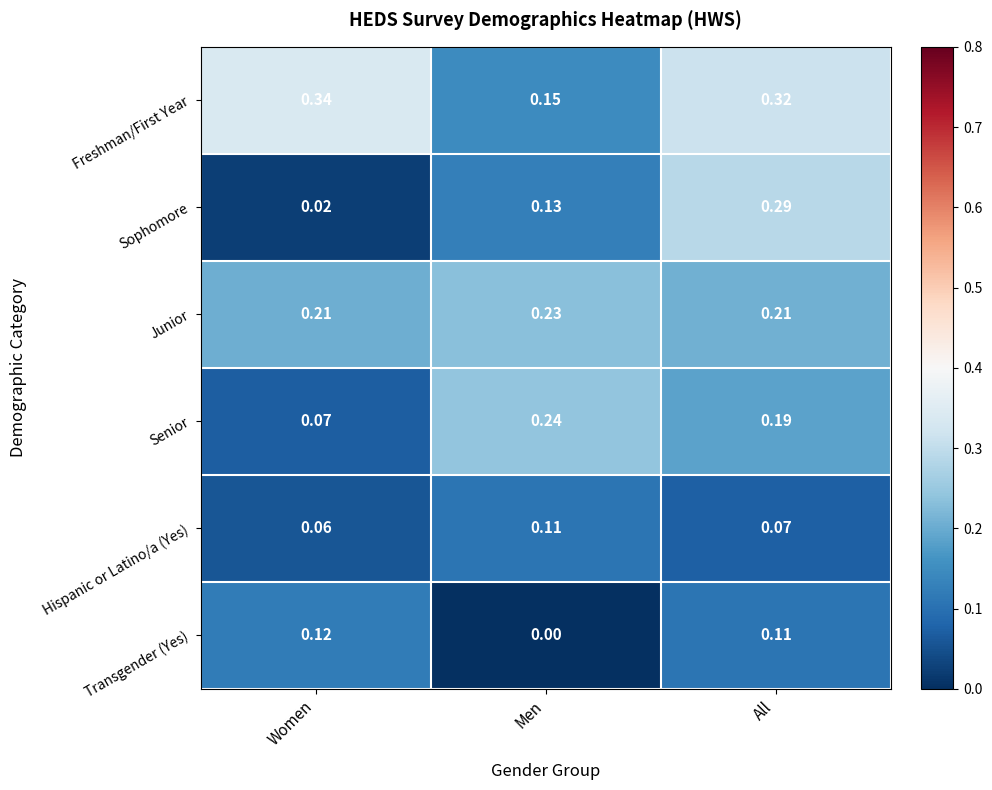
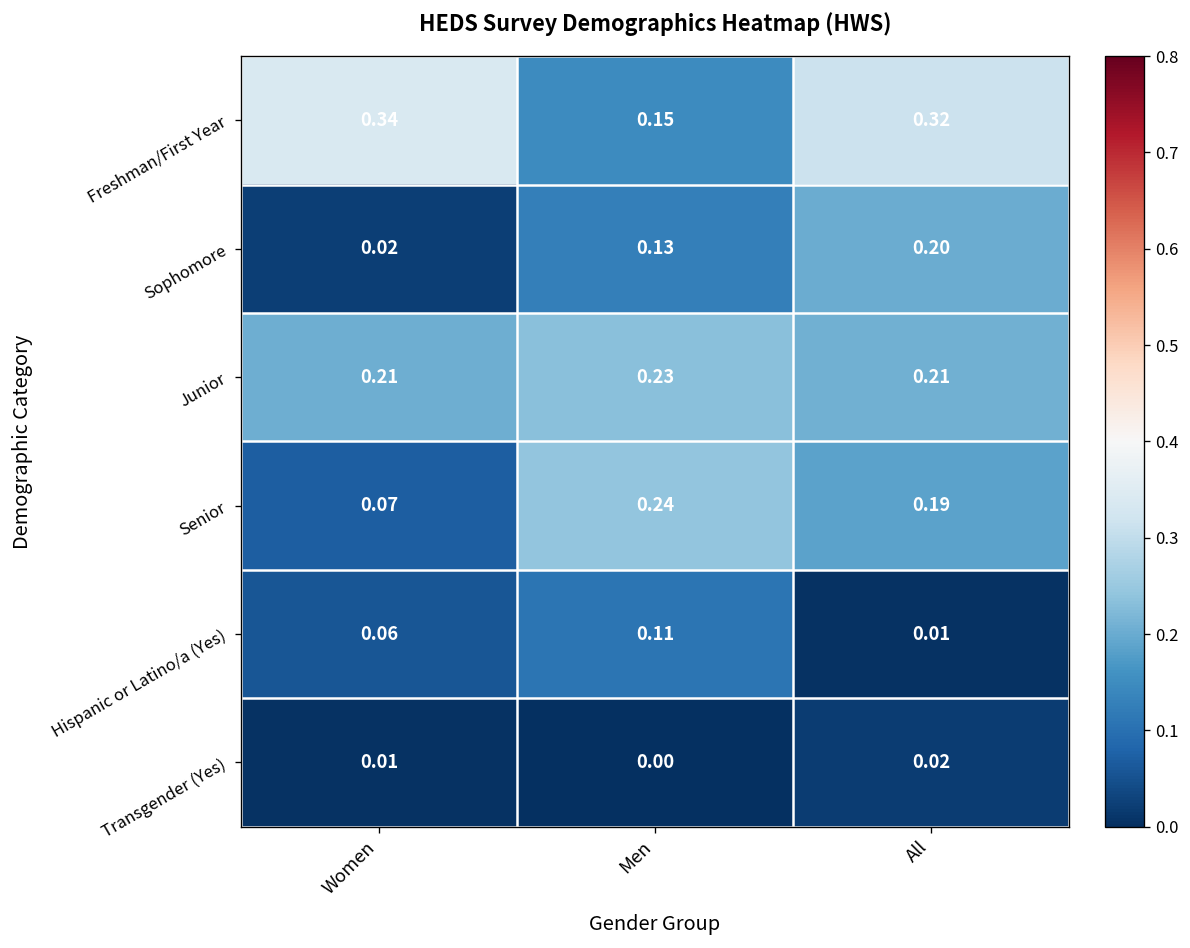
Sophomore, All: 0.29 -> 0.20
Hispanic or Latino/a (Yes), All: 0.07 -> 0.01
Transgender (Yes), Women: 0.12 -> 0.01
Transgender (Yes), All: 0.11 -> 0.02
